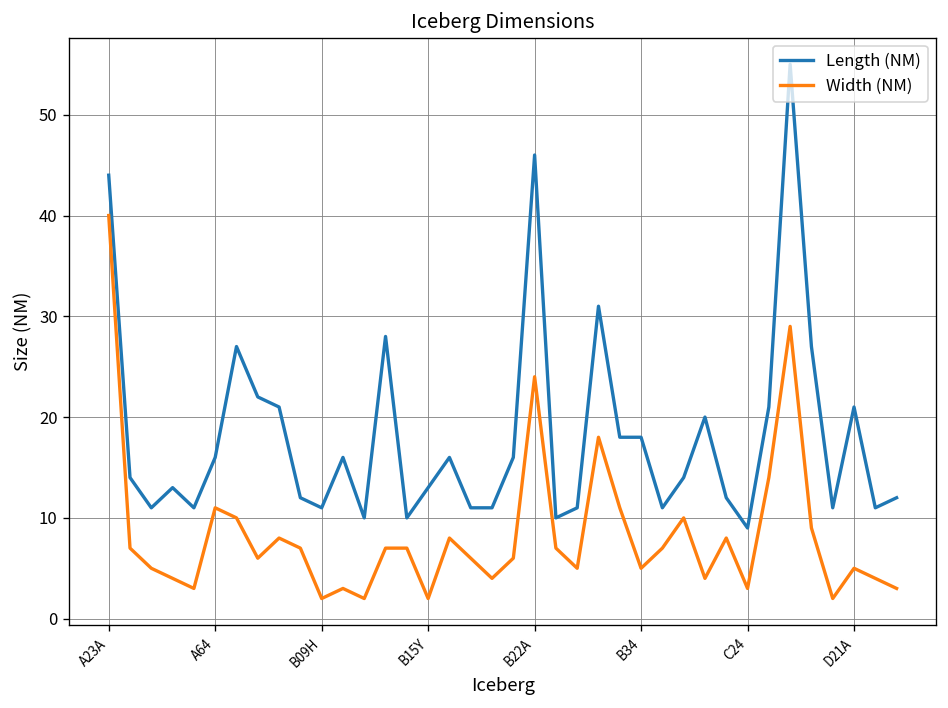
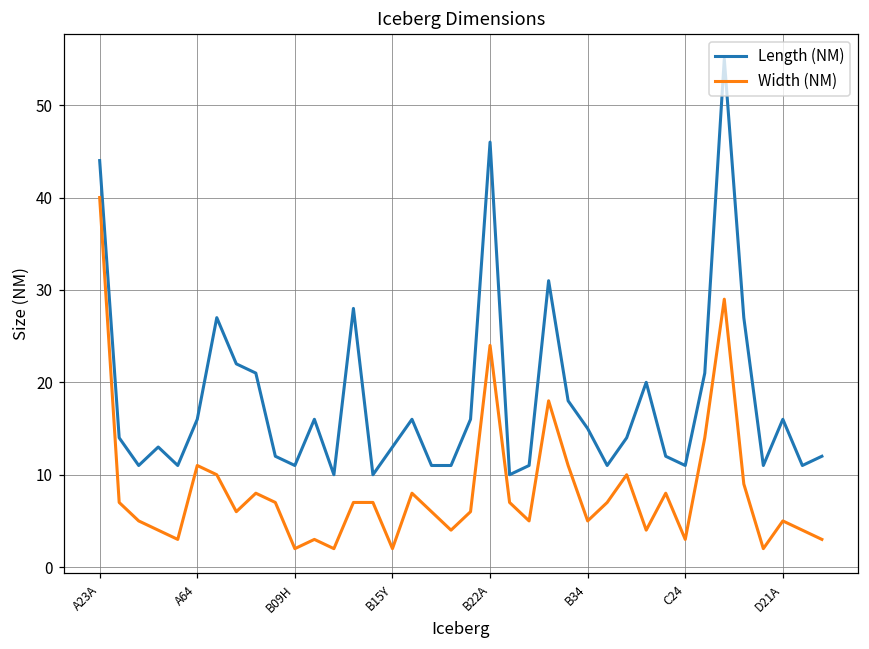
Length (NM), B34: 18 -> 15
Length (NM), C24: 9 -> 11
Length (NM), D21A: 21 -> 16
